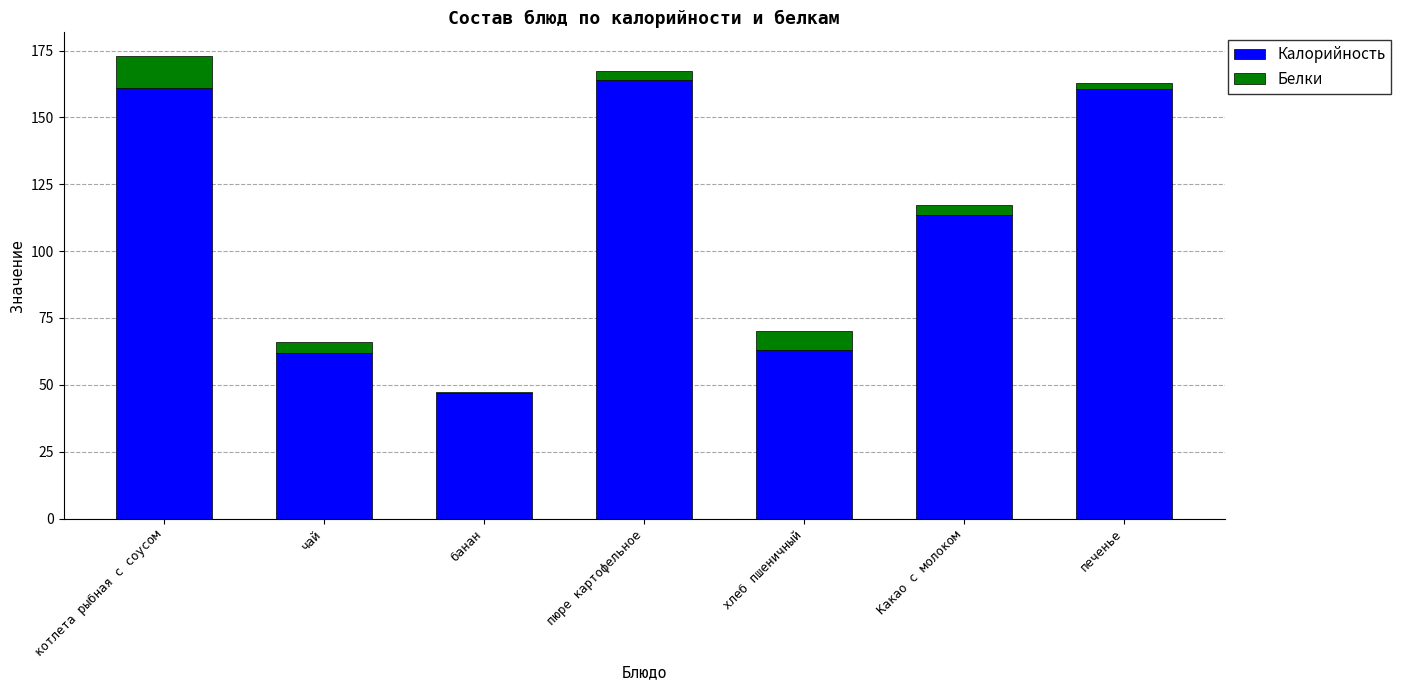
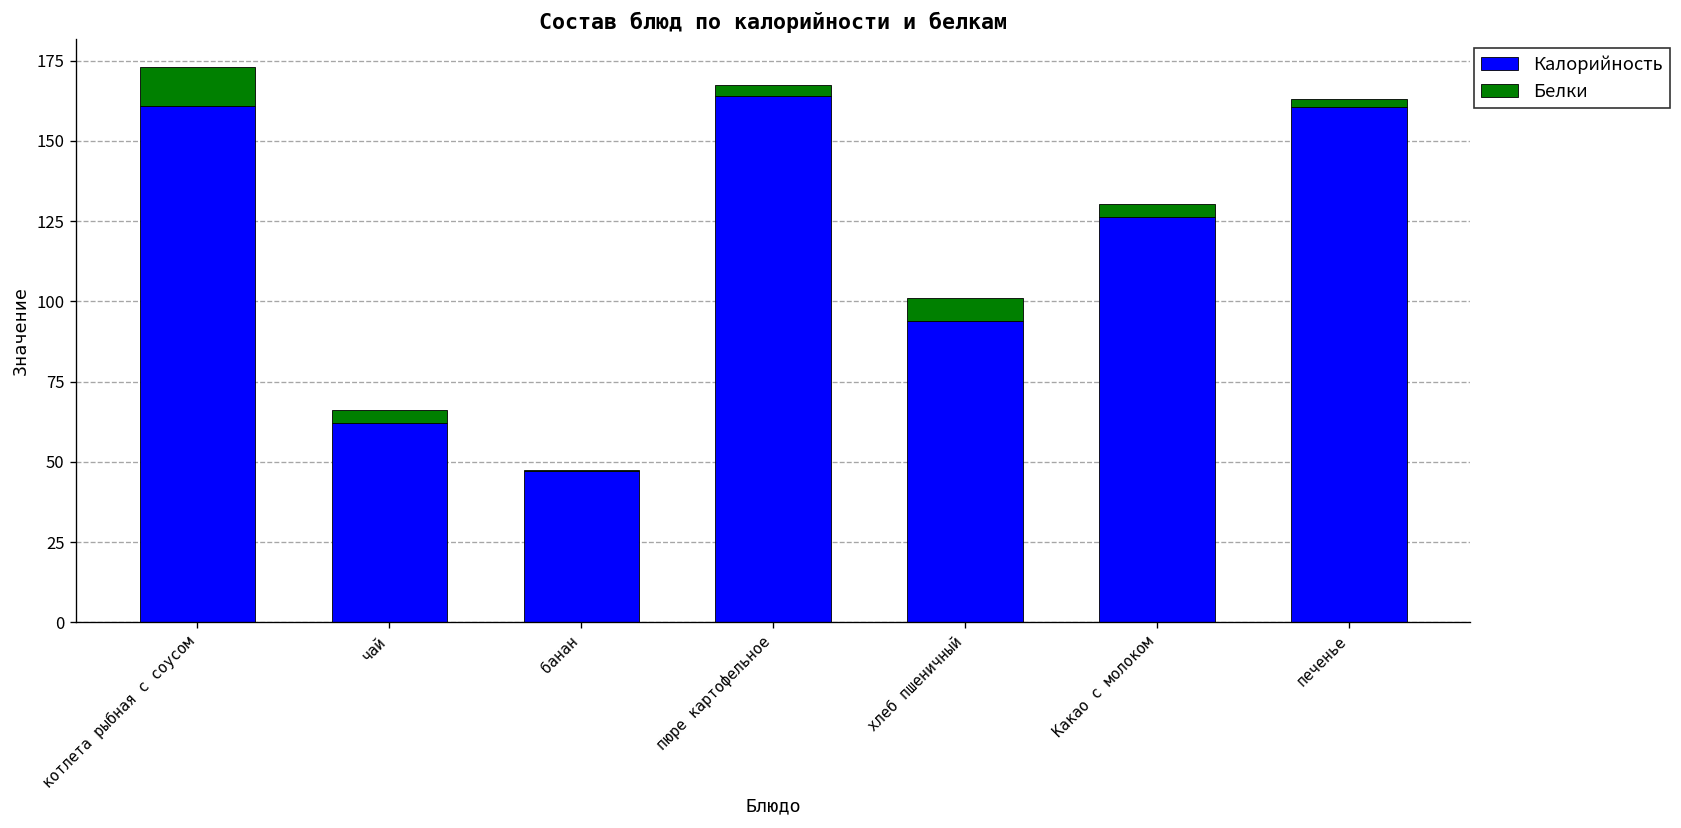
Калорийность, хлеб пшеничный: 63 -> 94
Калорийность, Какао с молоком: 113 -> 126
